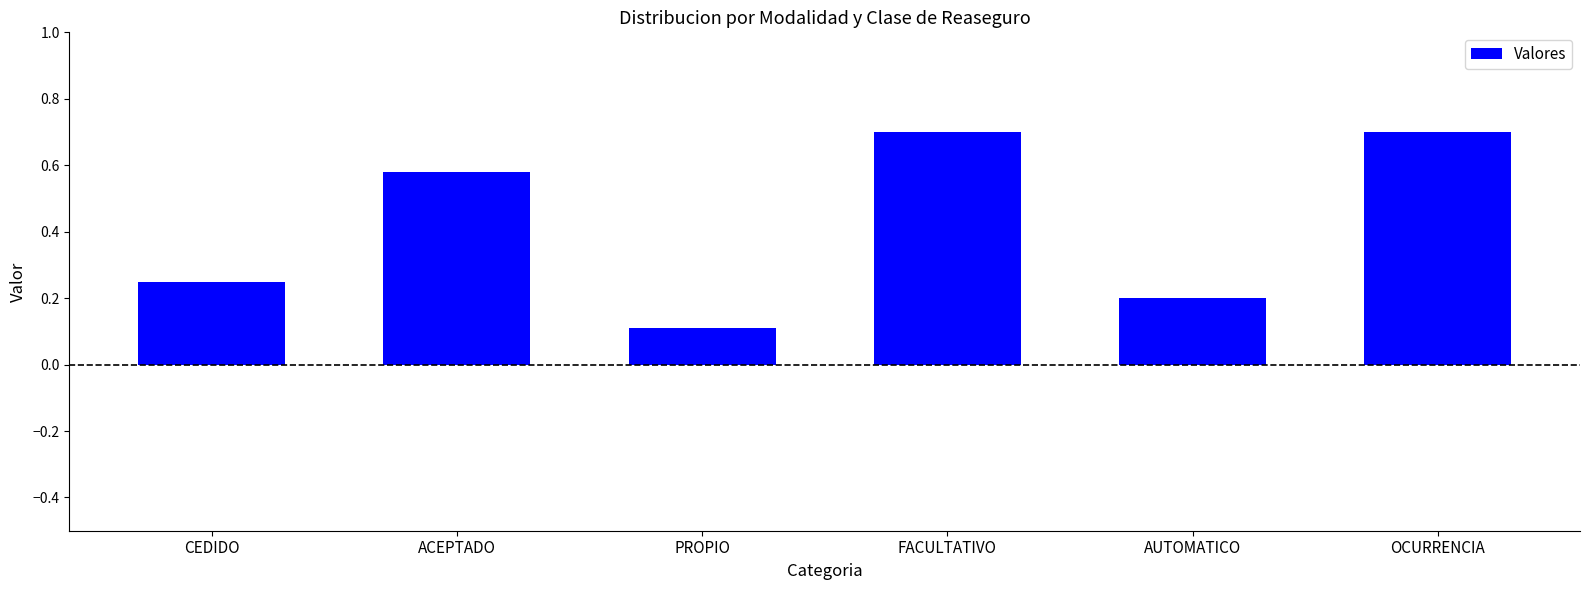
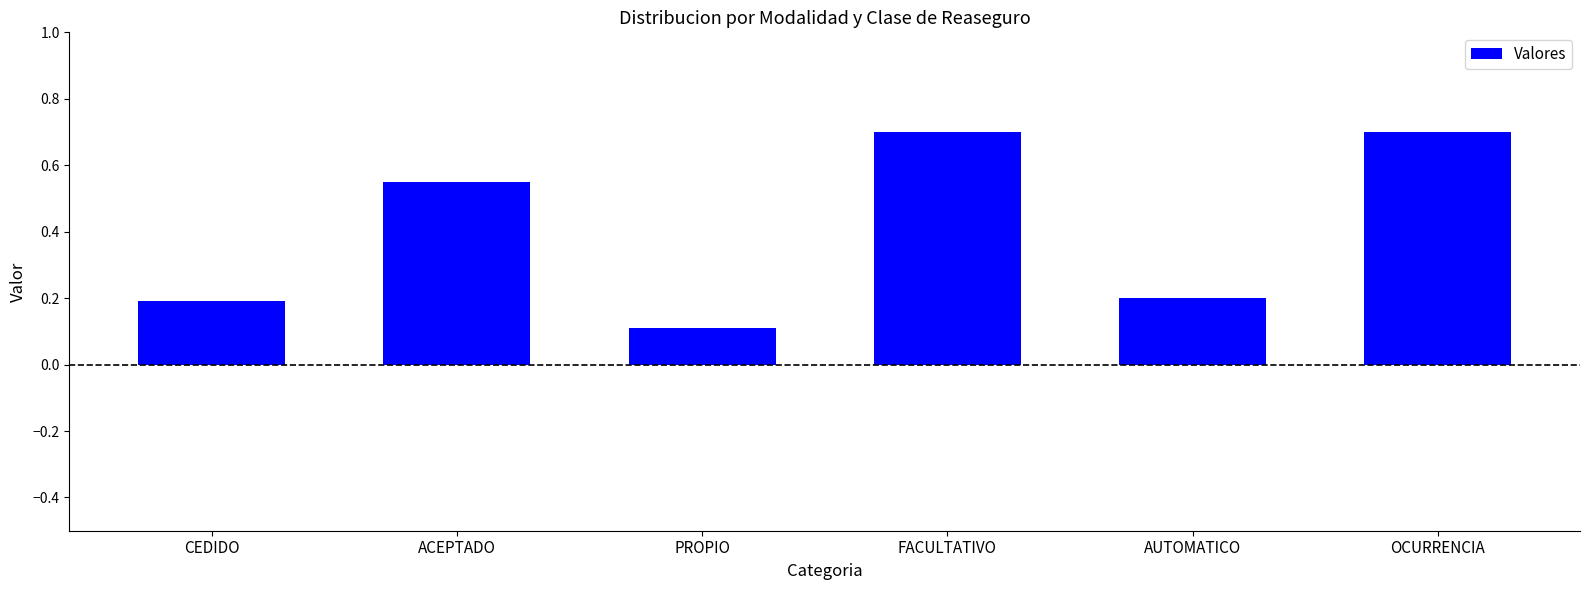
CEDIDO: 0.25 -> 0.19
ACEPTADO: 0.58 -> 0.55
